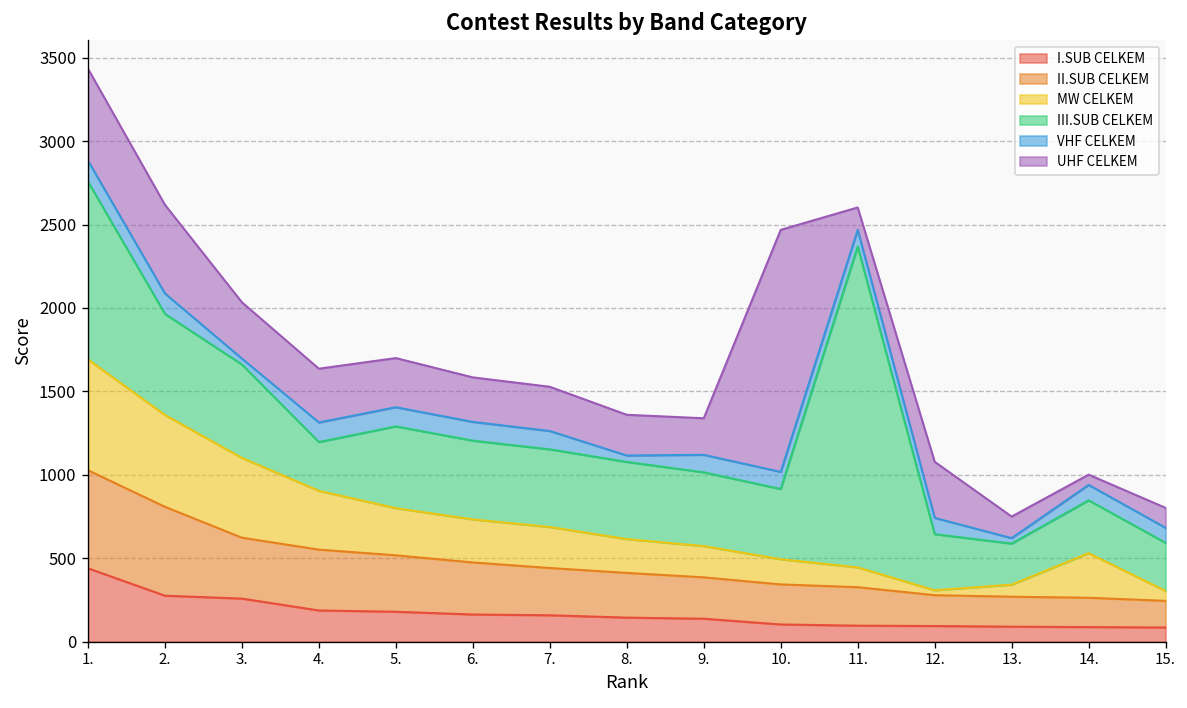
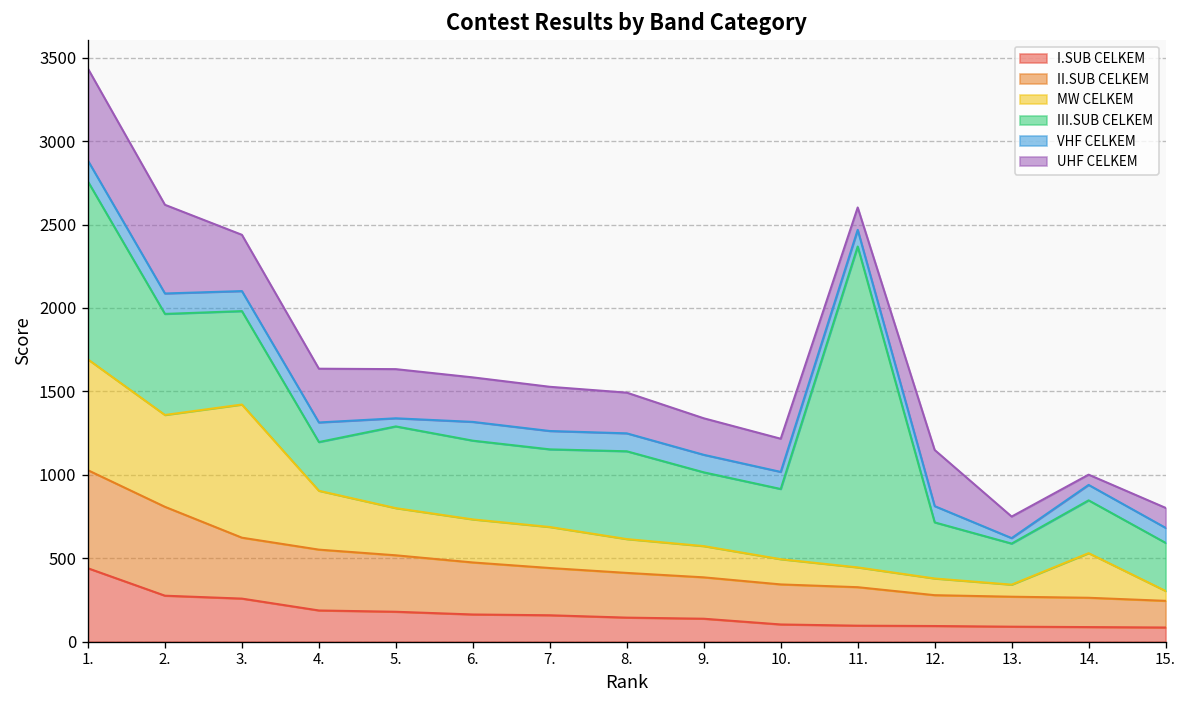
MW CELKEM, 3.: 480 -> 800
VHF CELKEM, 3.: 40 -> 120
VHF CELKEM, 5.: 120 -> 50
III.SUB CELKEM, 8.: 460 -> 530
VHF CELKEM, 8.: 40 -> 110
UHF CELKEM, 10.: 1450 -> 200
MW CELKEM, 12.: 30 -> 100
